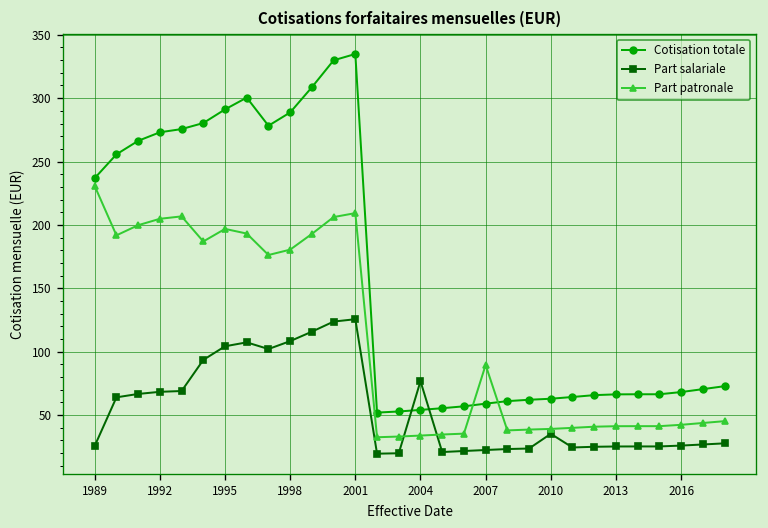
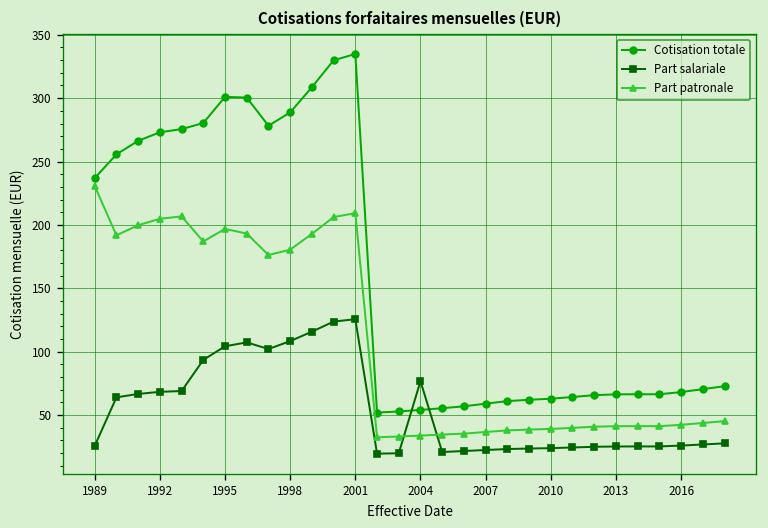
Cotisation totale, 1995: 291 -> 301
Part patronale, 2007: 89 -> 37
Part salariale, 2010: 35 -> 24
